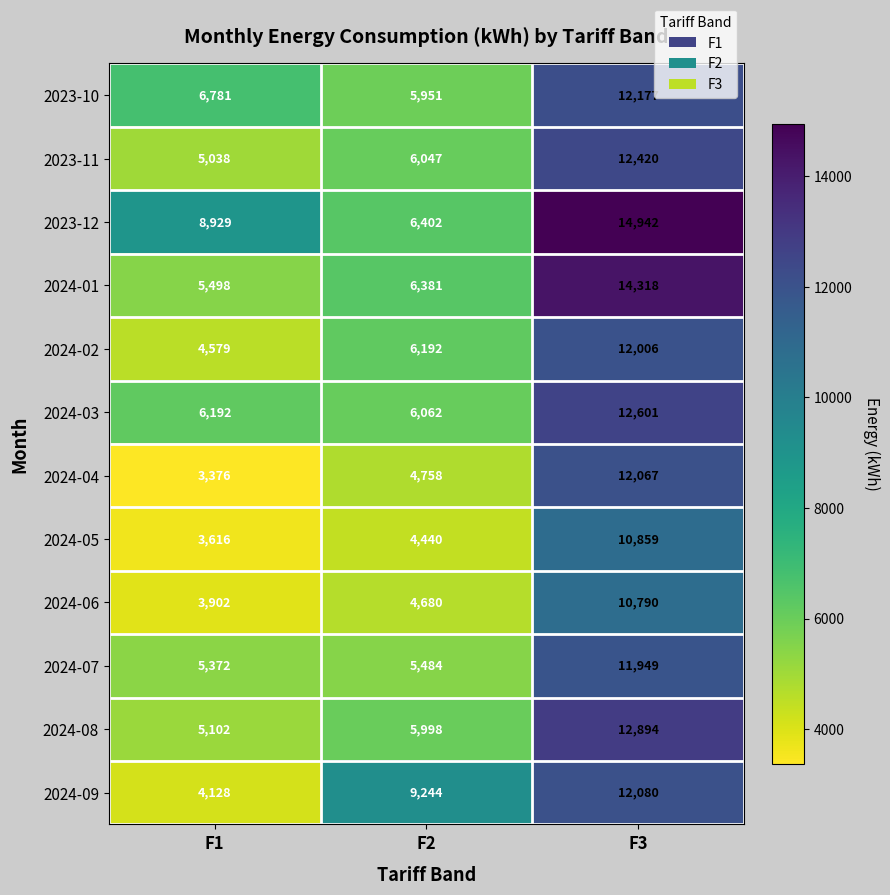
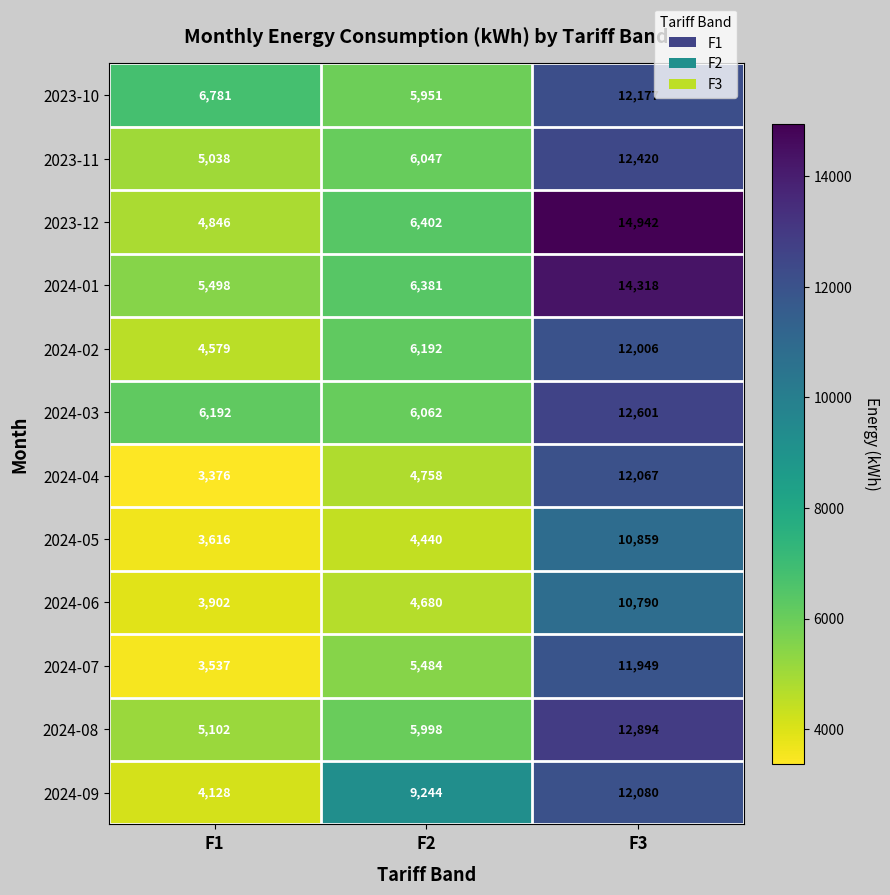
2023-12, F1: 8,929 -> 4,846
2024-07, F1: 5,372 -> 3,537
